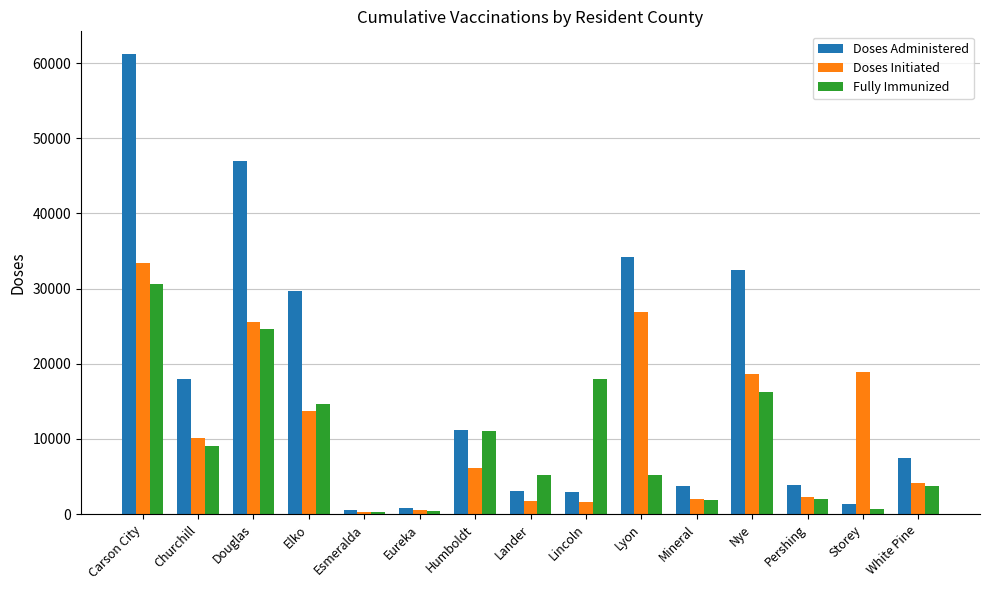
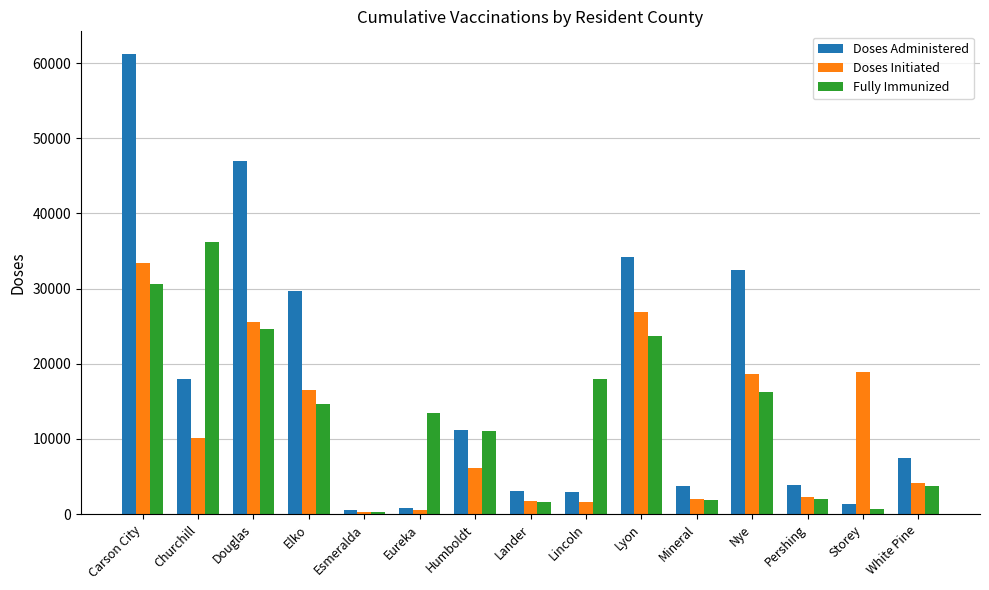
Fully Immunized, Churchill: 9000 -> 36000
Doses Initiated, Elko: 14000 -> 17000
Fully Immunized, Eureka: 0 -> 13000
Fully Immunized, Lander: 5000 -> 2000
Fully Immunized, Lyon: 5000 -> 24000
